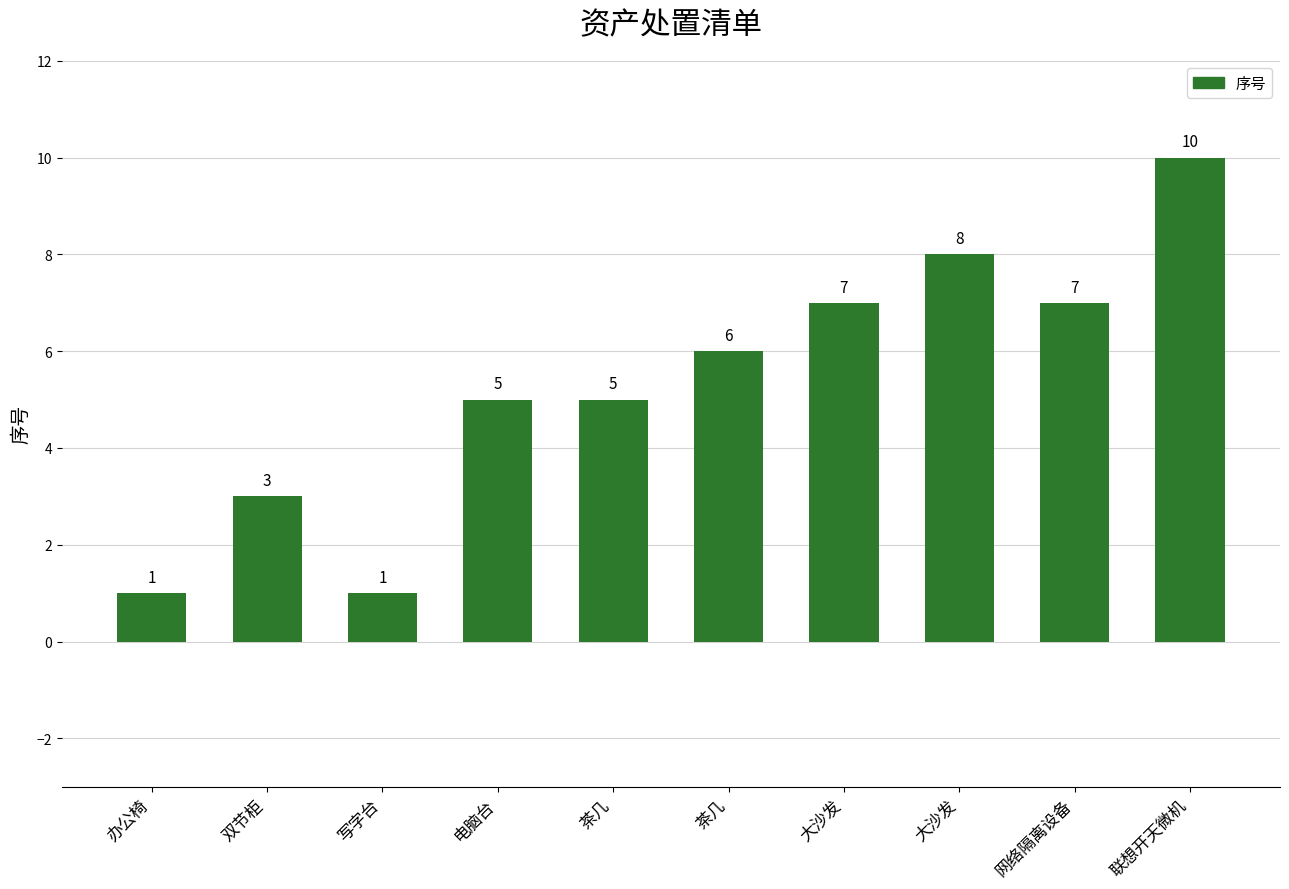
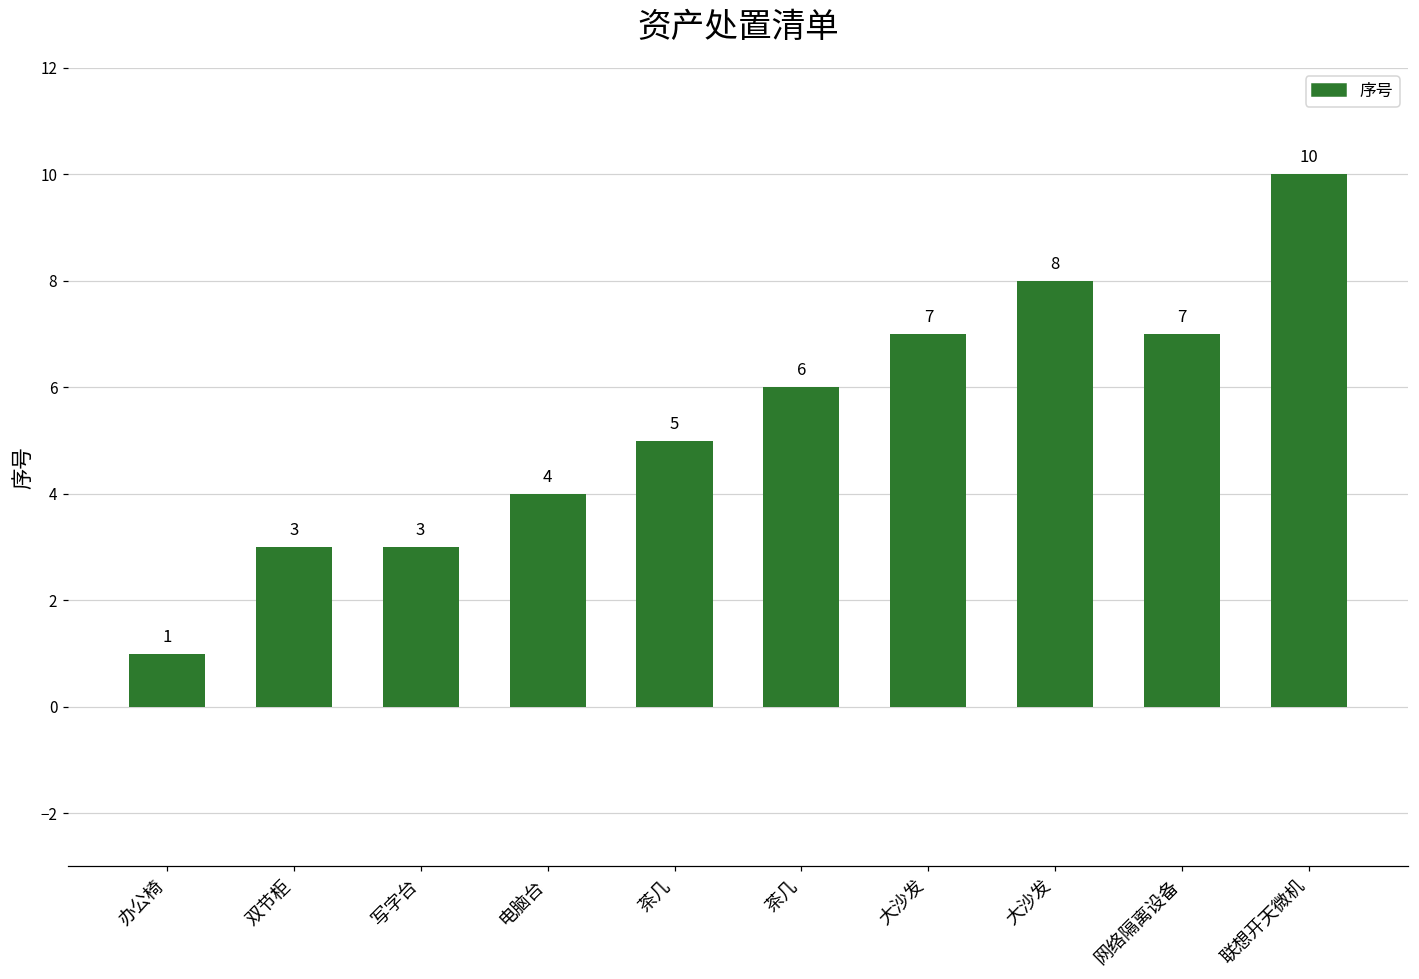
写字台: 1 -> 3
电脑台: 5 -> 4
